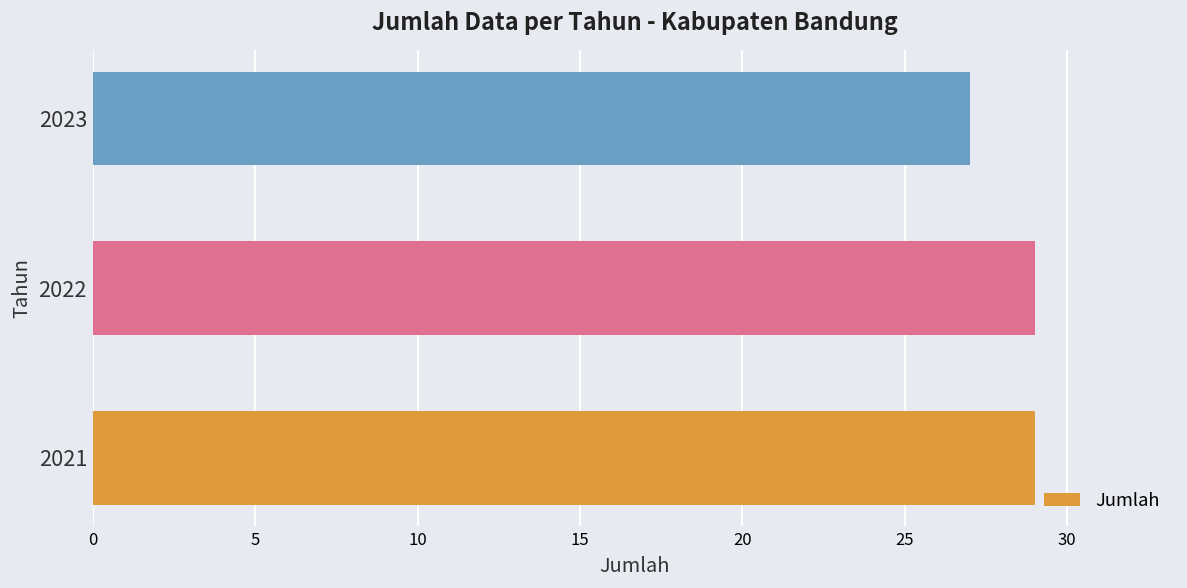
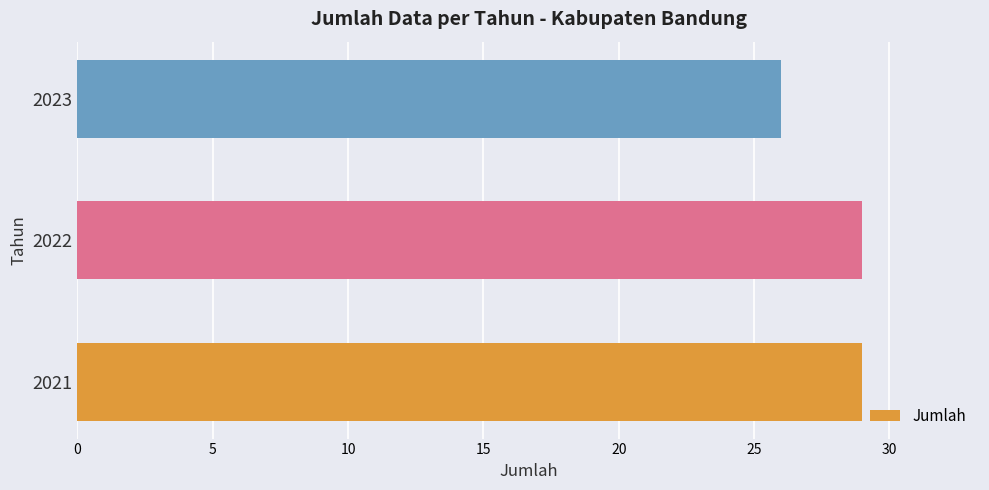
2023: 27 -> 26
